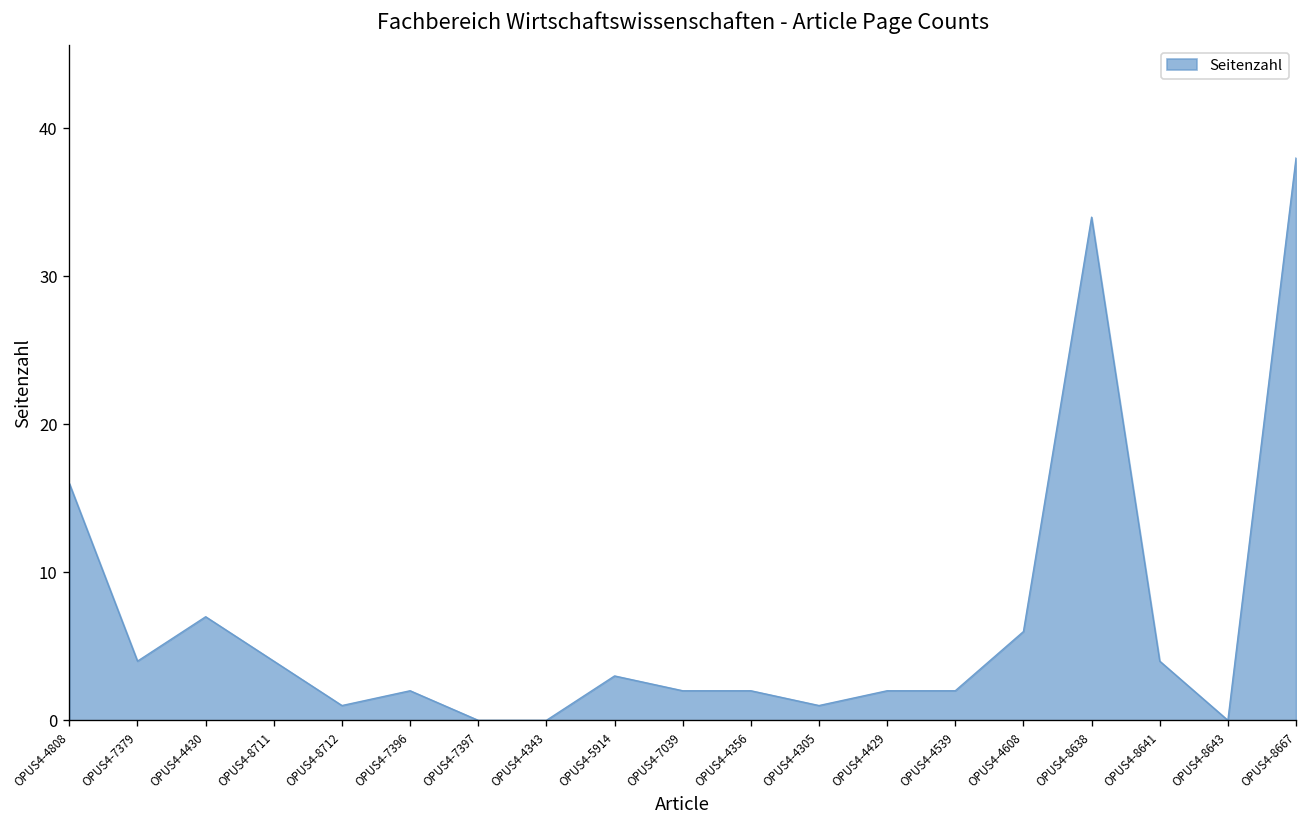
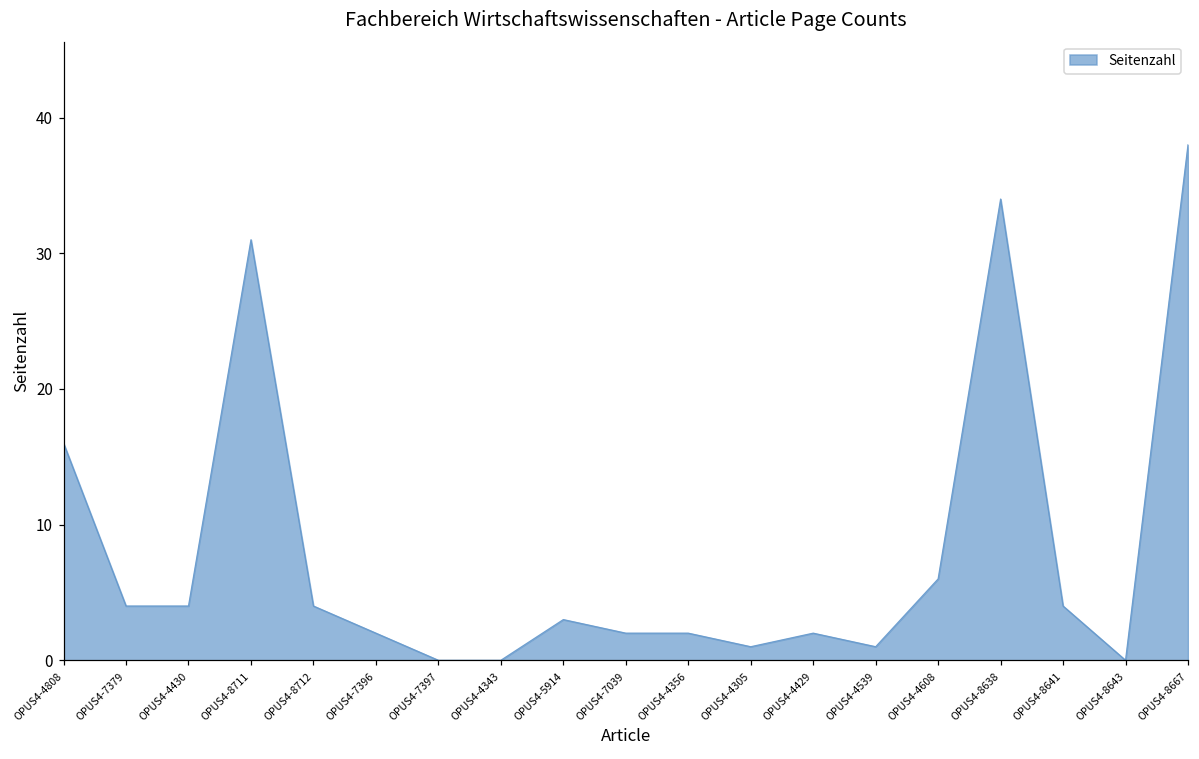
OPUS4-4430: 7 -> 4
OPUS4-8711: 4 -> 31
OPUS4-8712: 1 -> 4
OPUS4-4539: 2 -> 1
